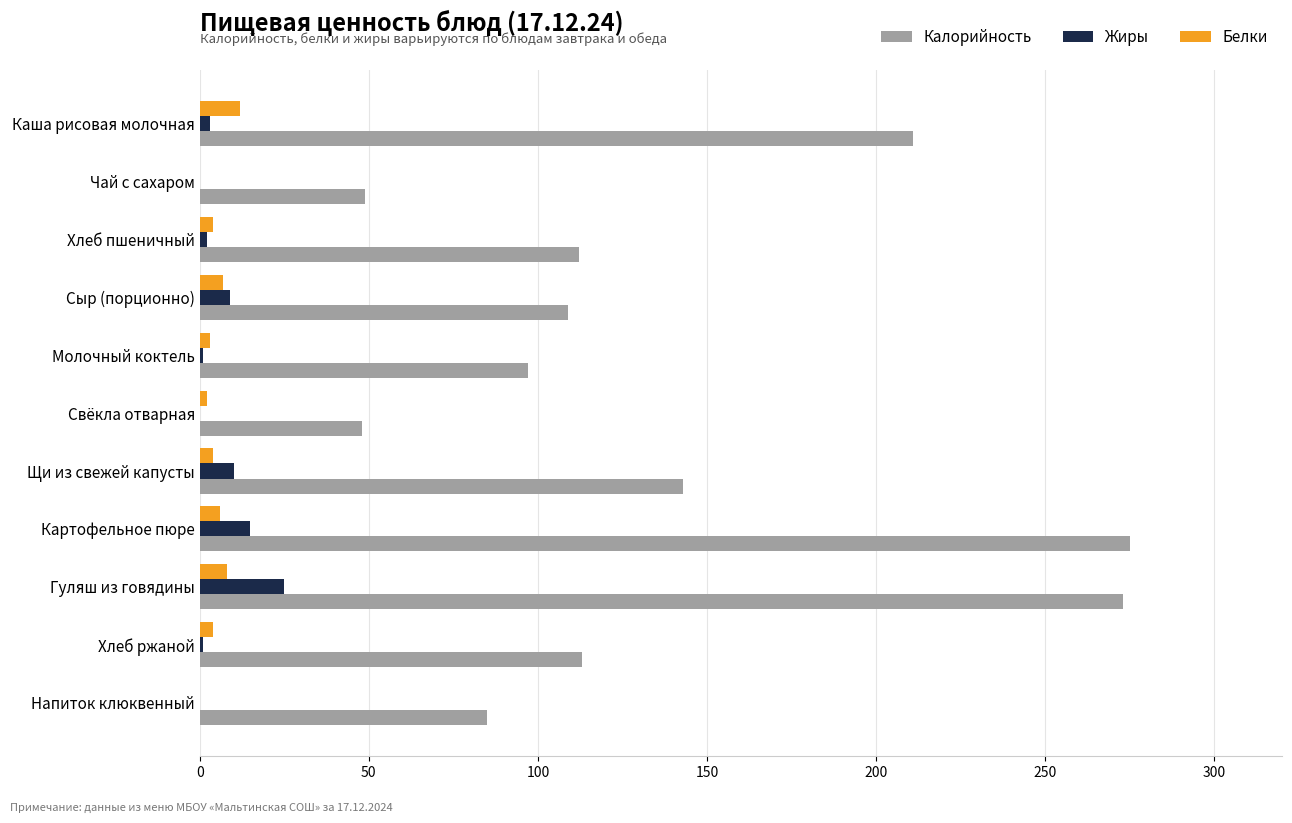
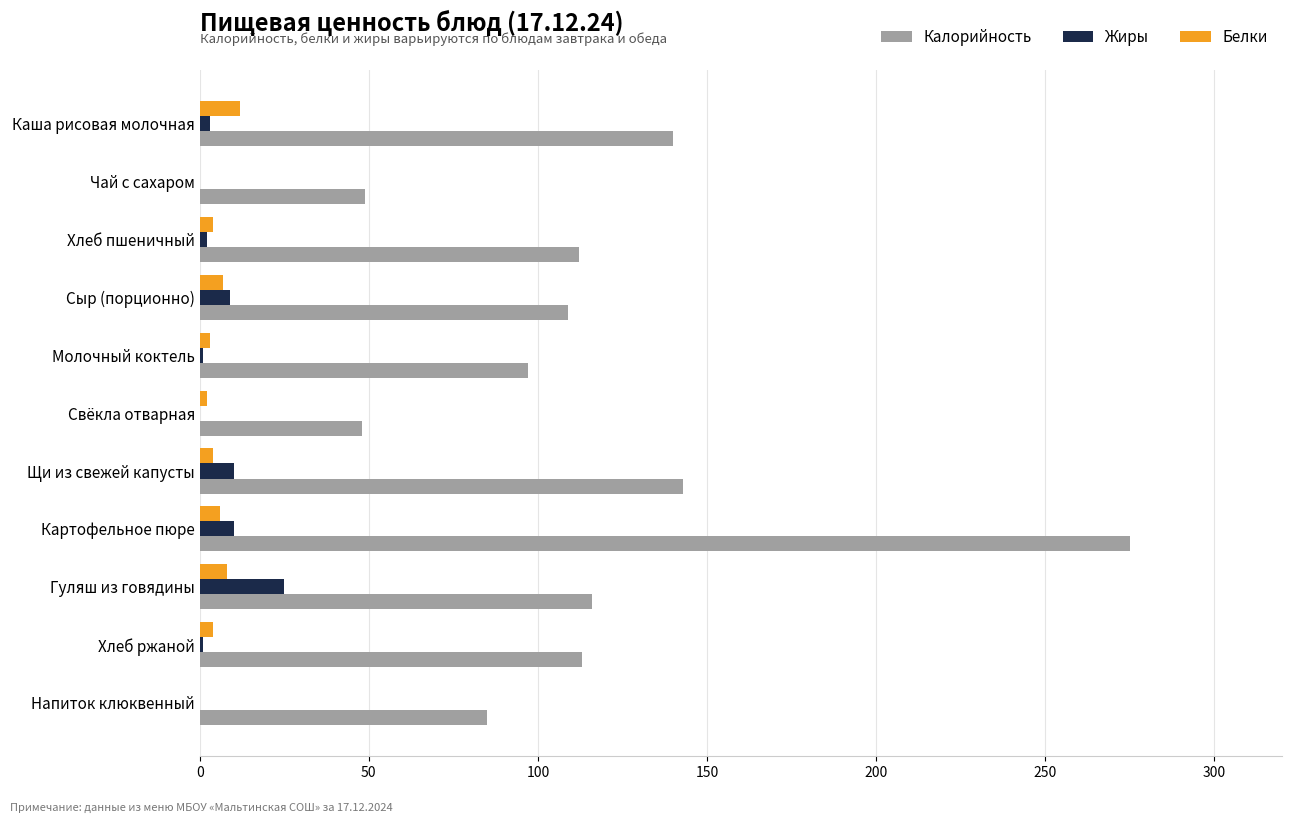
Калорийность, Каша рисовая молочная: 211 -> 140
Жиры, Картофельное пюре: 15 -> 10
Калорийность, Гуляш из говядины: 273 -> 116
